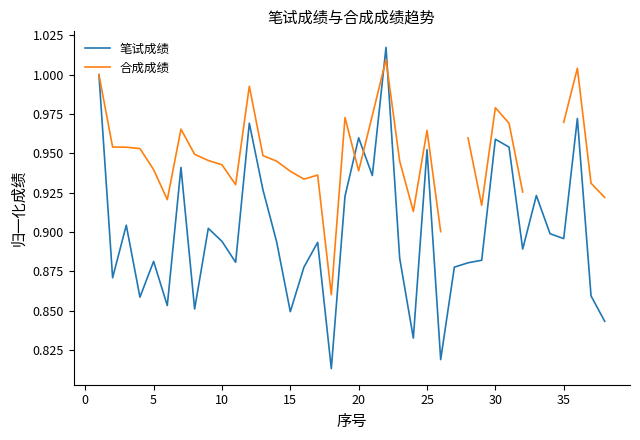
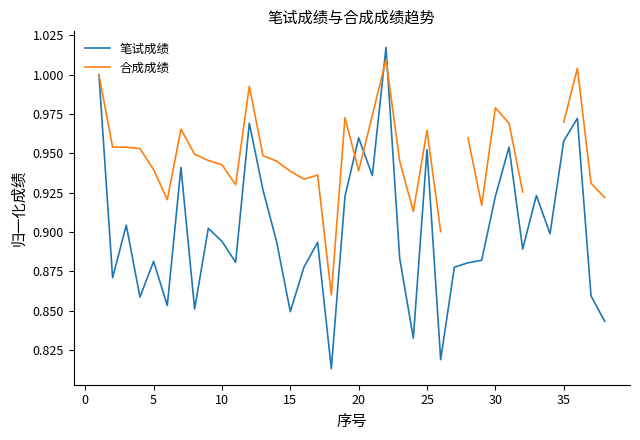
笔试成绩, 30: 0.959 -> 0.923
笔试成绩, 35: 0.896 -> 0.958
